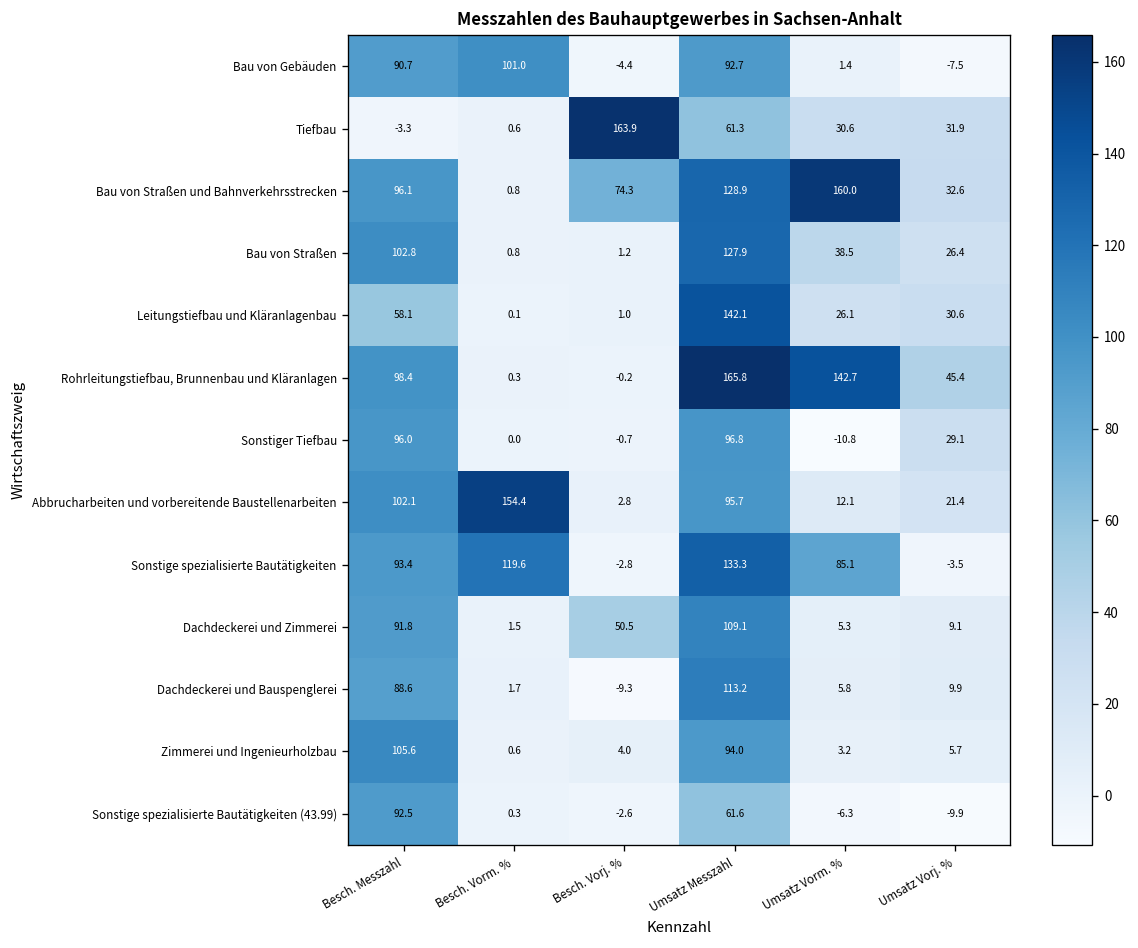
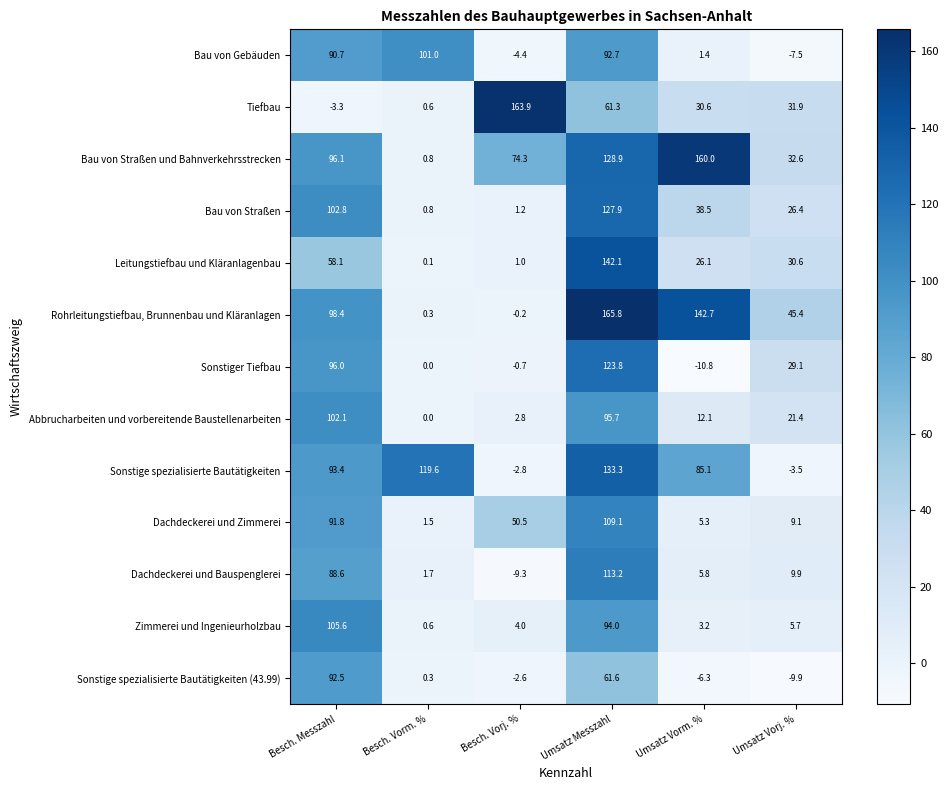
Sonstiger Tiefbau, Umsatz Messzahl: 96.8 -> 123.8
Abbrucharbeiten und vorbereitende Baustellenarbeiten, Besch. Vorm. %: 154.4 -> 0.0
